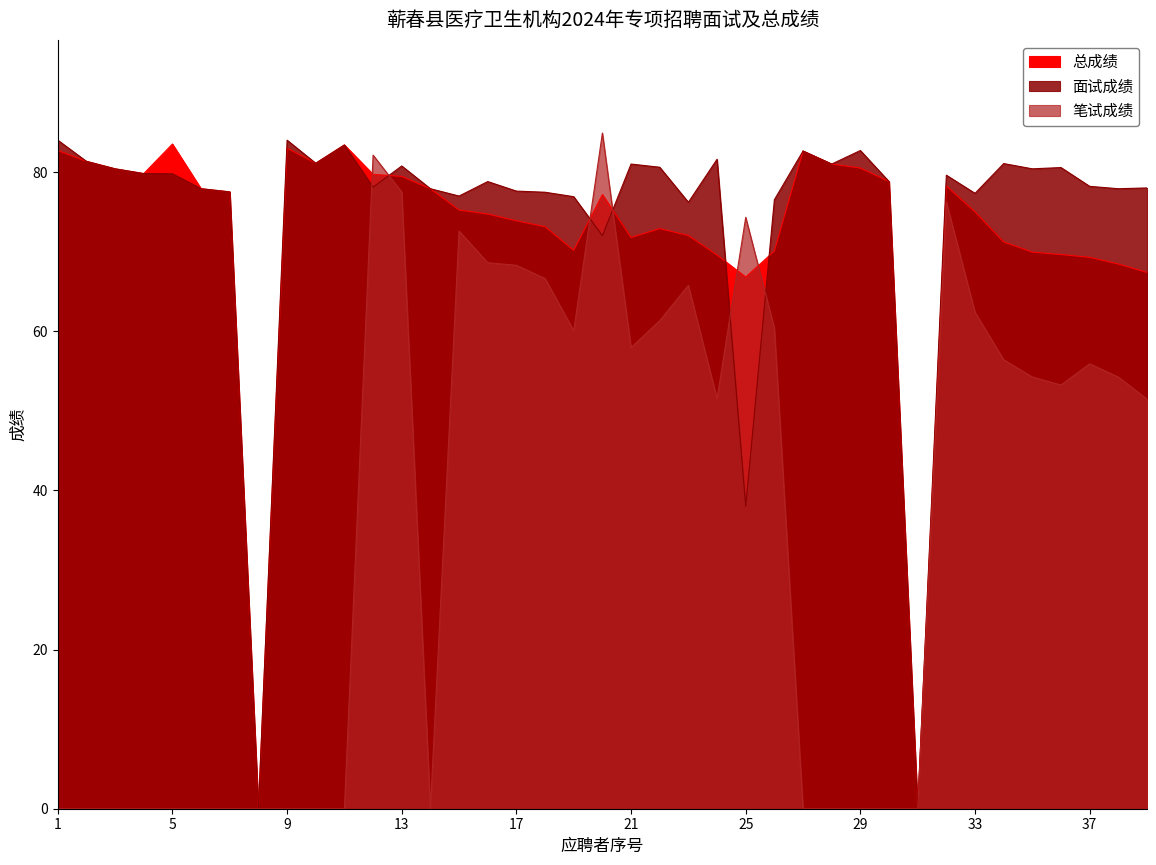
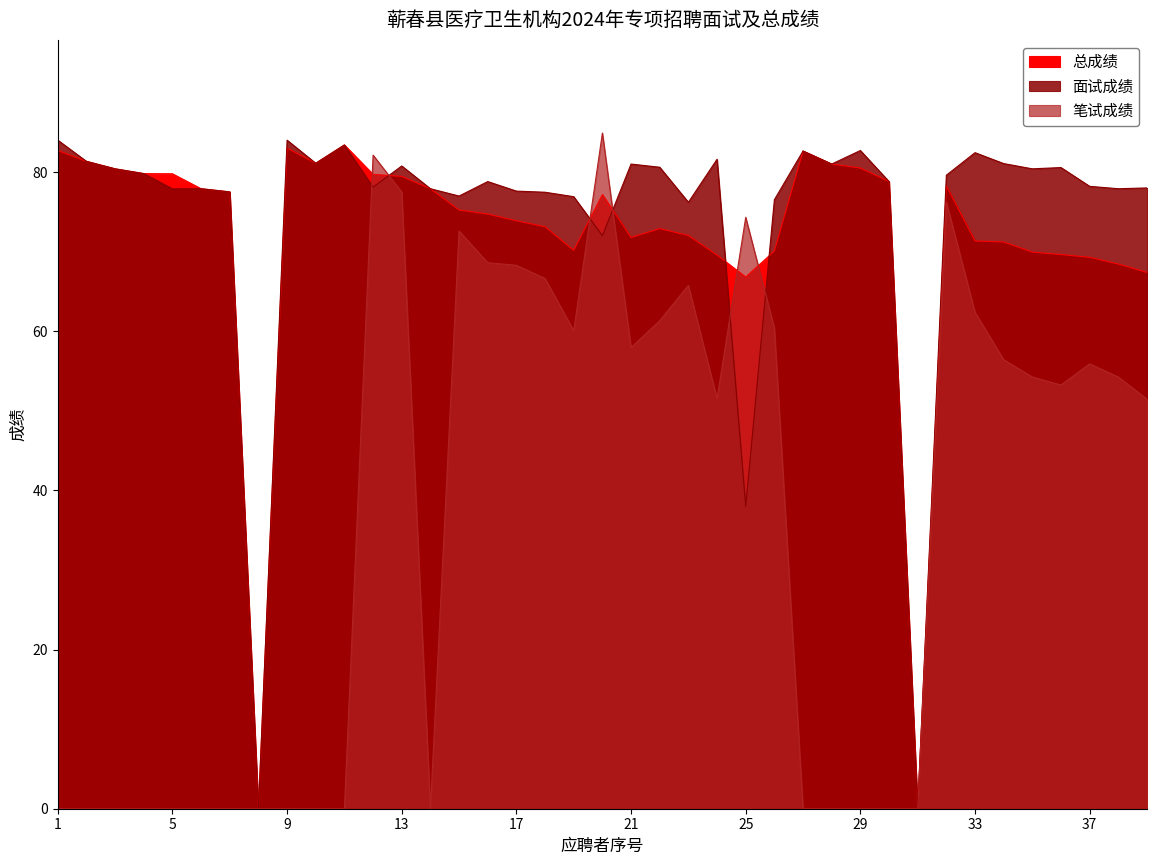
总成绩, 5: 84 -> 80
面试成绩, 5: 80 -> 78
总成绩, 33: 75 -> 71
面试成绩, 33: 77 -> 82
